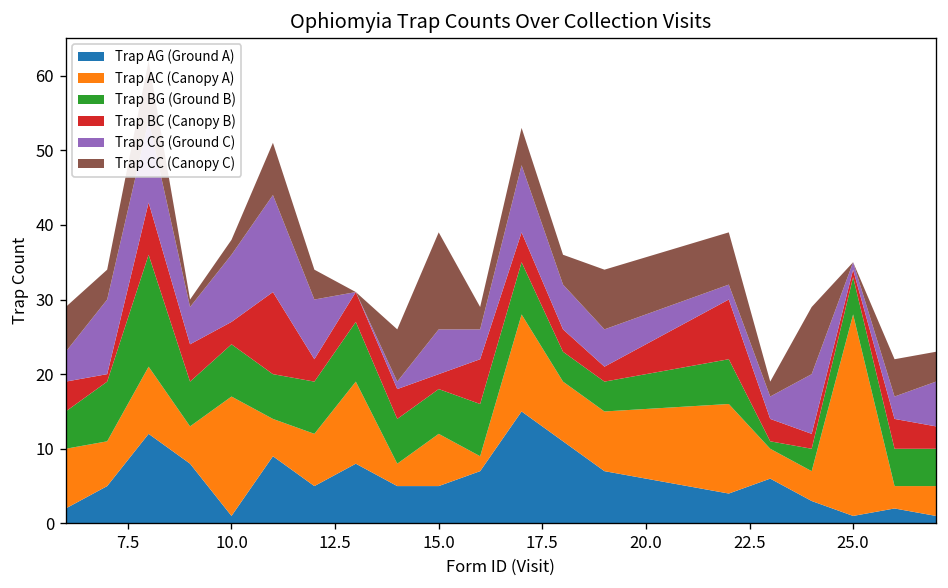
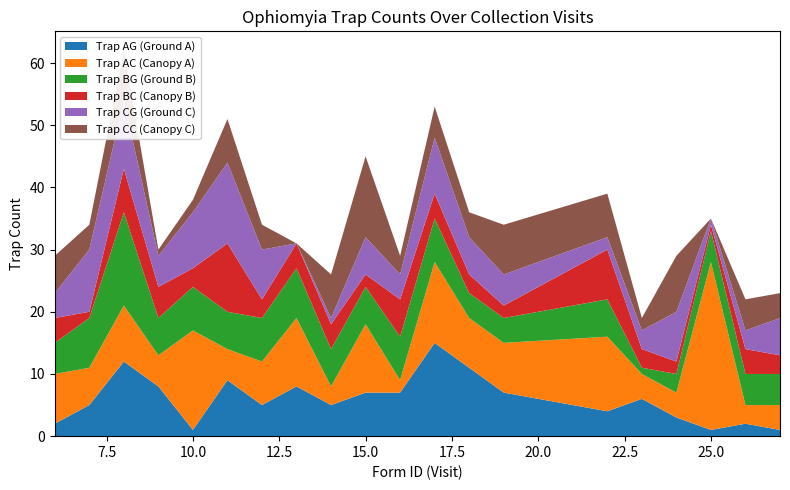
Trap AG (Ground A), 15.0: 5 -> 7
Trap AC (Canopy A), 15.0: 7 -> 11
